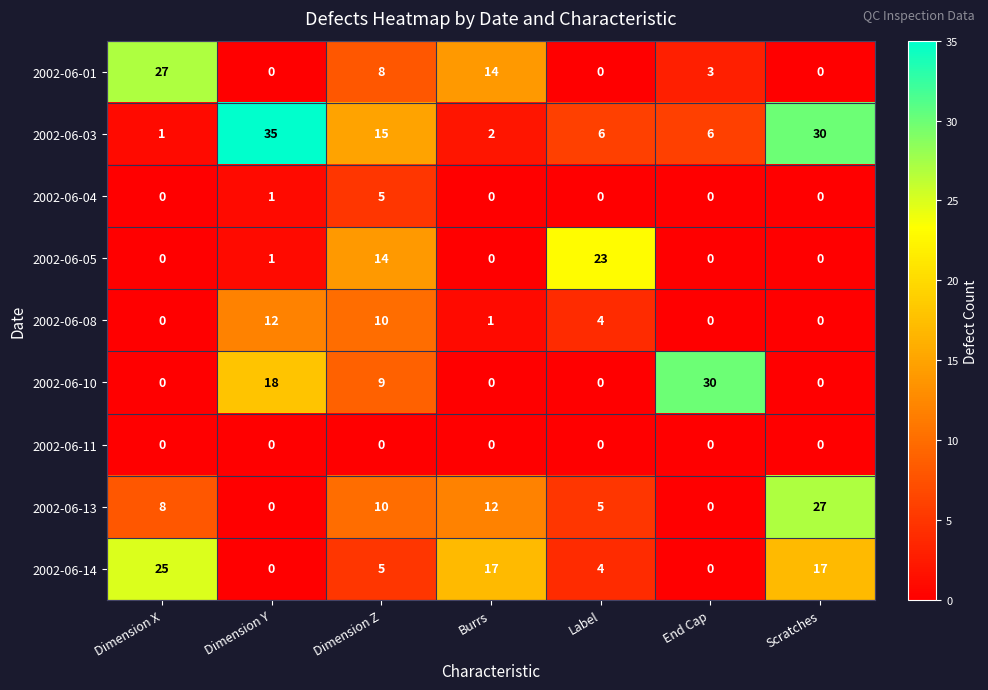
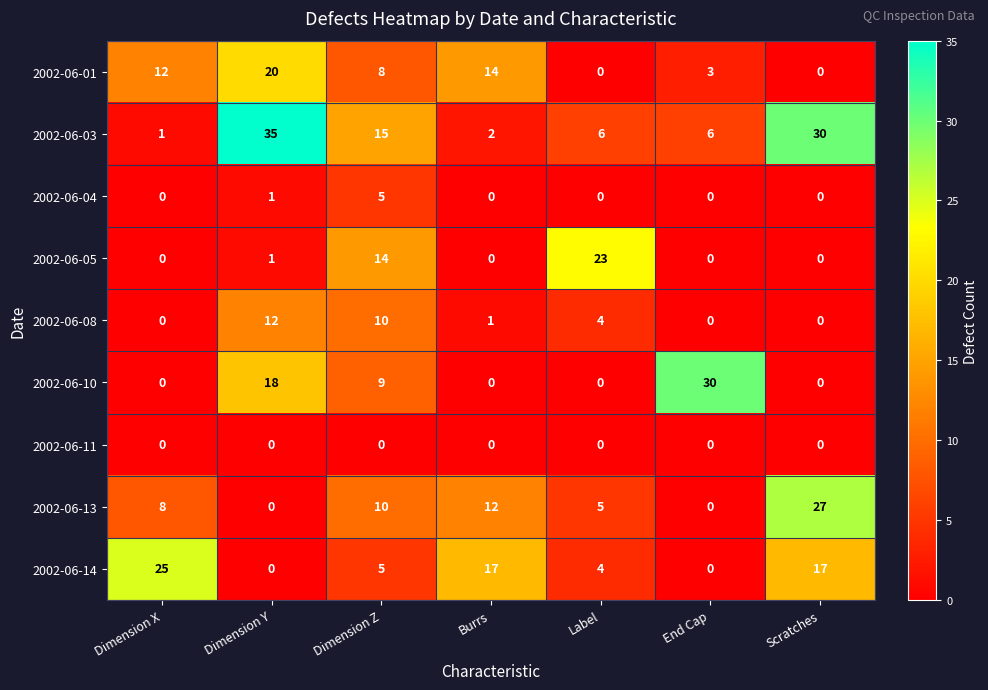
2002-06-01, Dimension X: 27 -> 12
2002-06-01, Dimension Y: 0 -> 20
